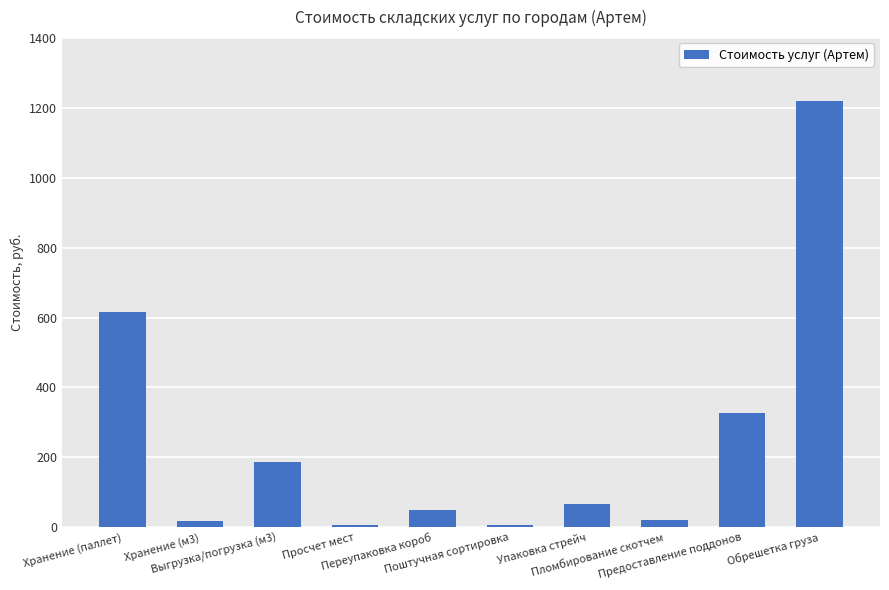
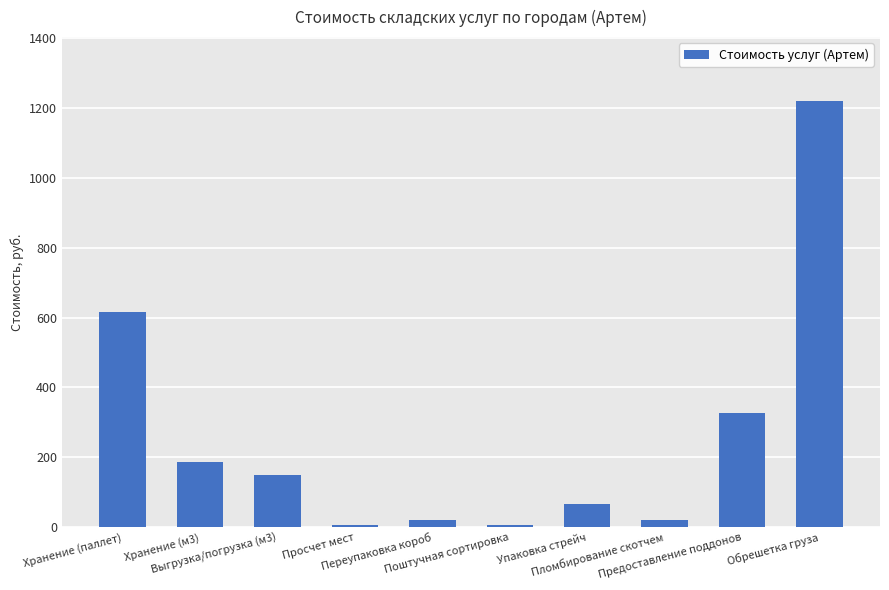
Хранение (м3): 20 -> 190
Выгрузка/погрузка (м3): 190 -> 150
Переупаковка короб: 50 -> 20
